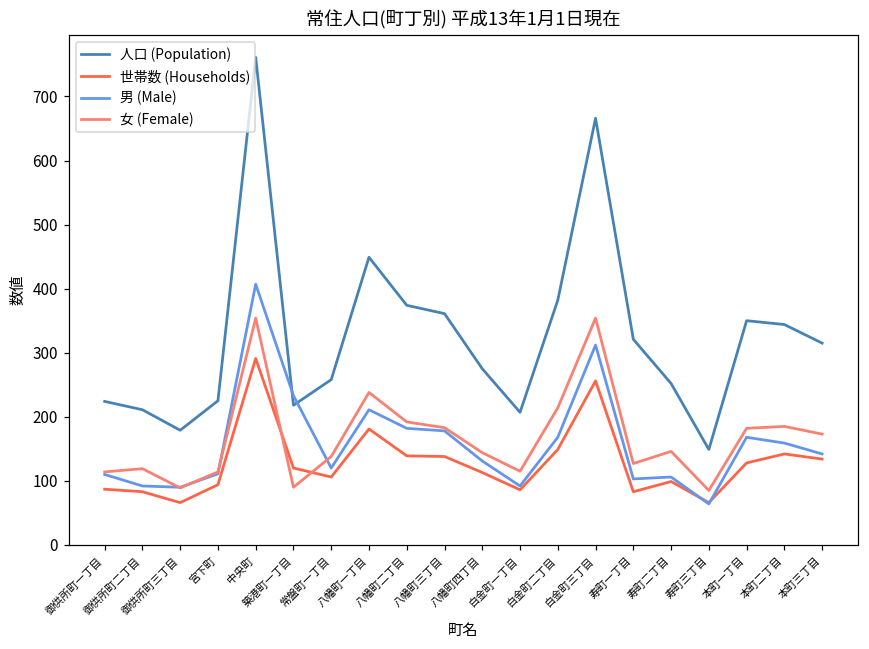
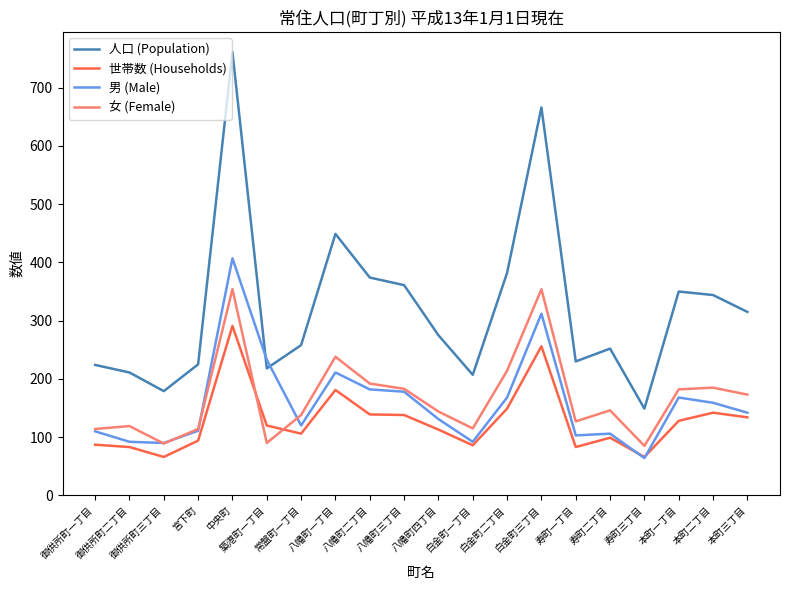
人口 (Population), 寿町一丁目: 320 -> 230
